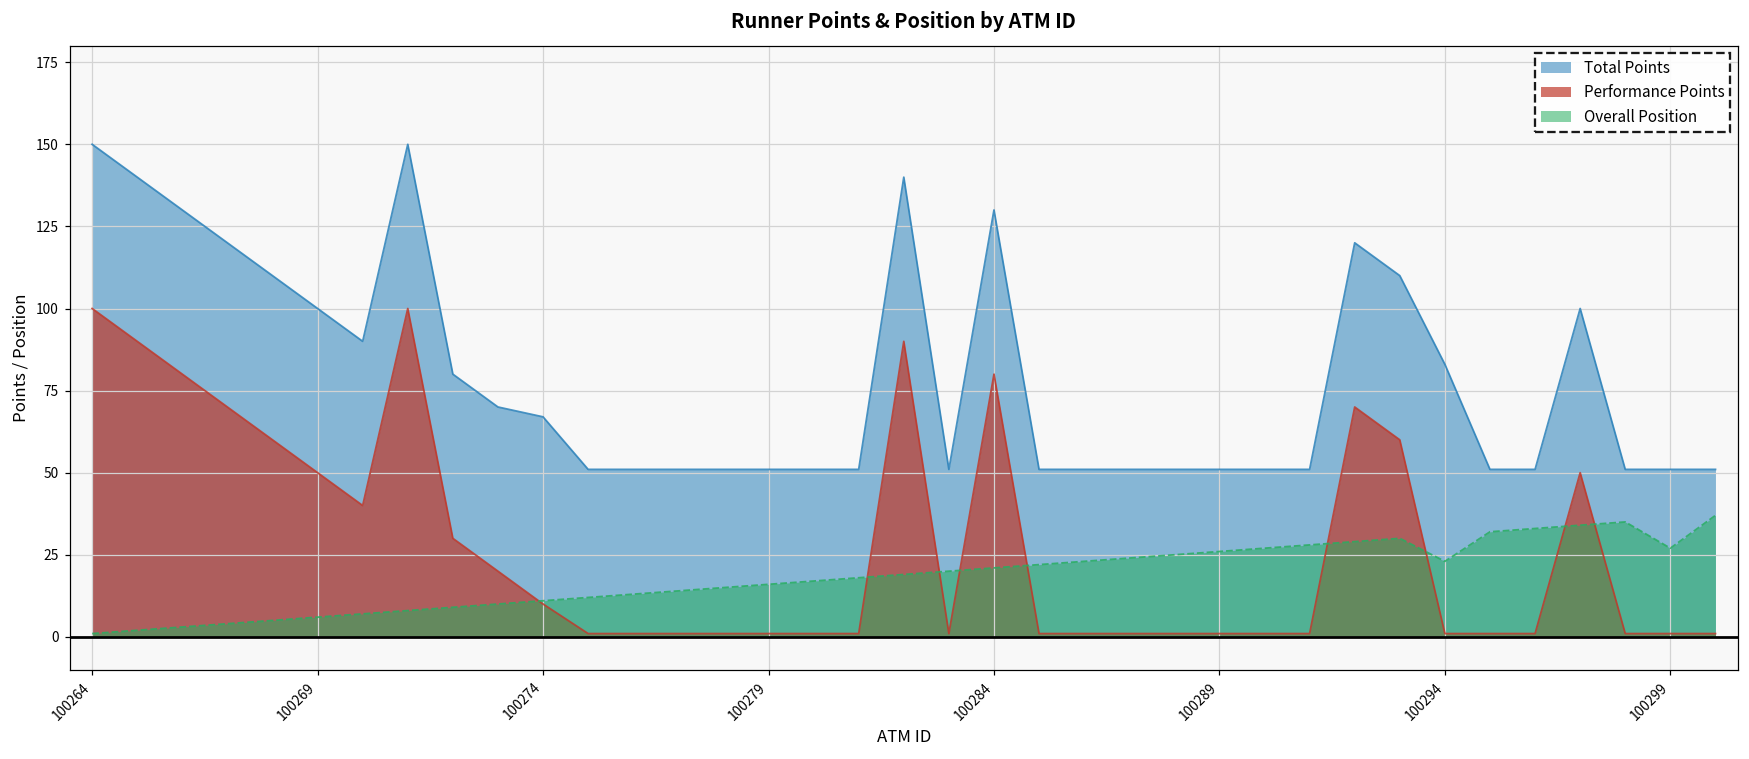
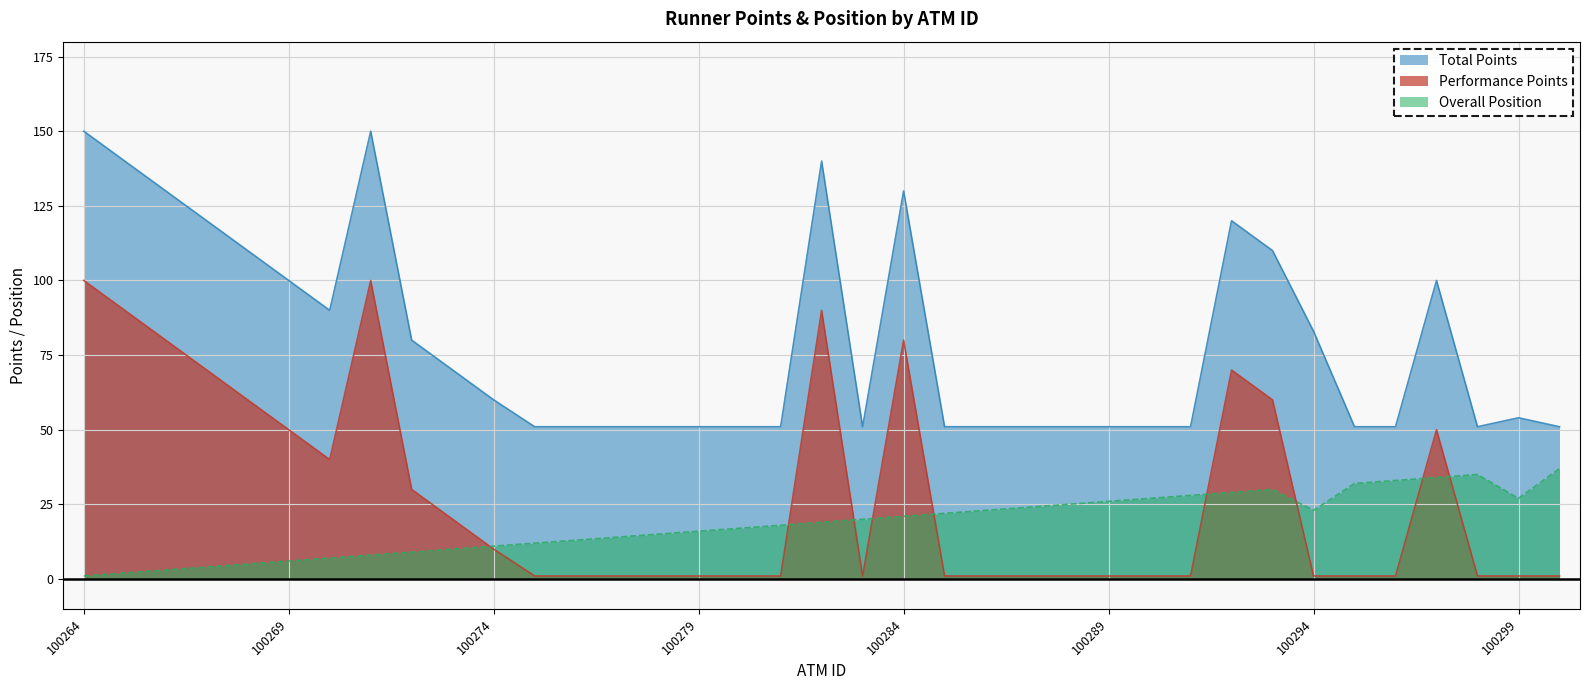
Total Points, 100274: 67 -> 60
Total Points, 100299: 51 -> 54
